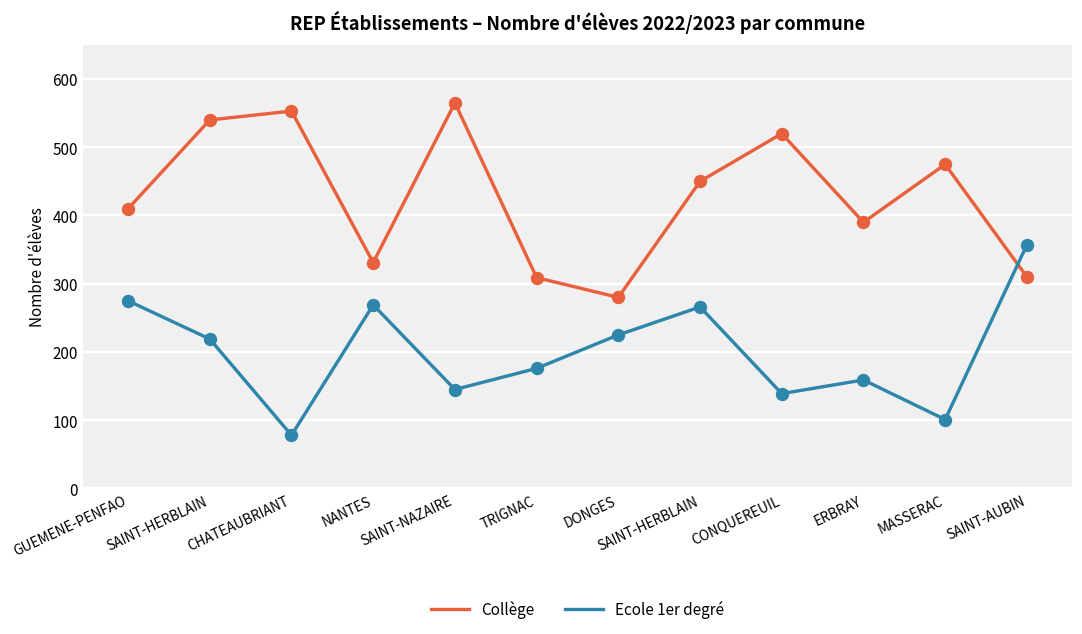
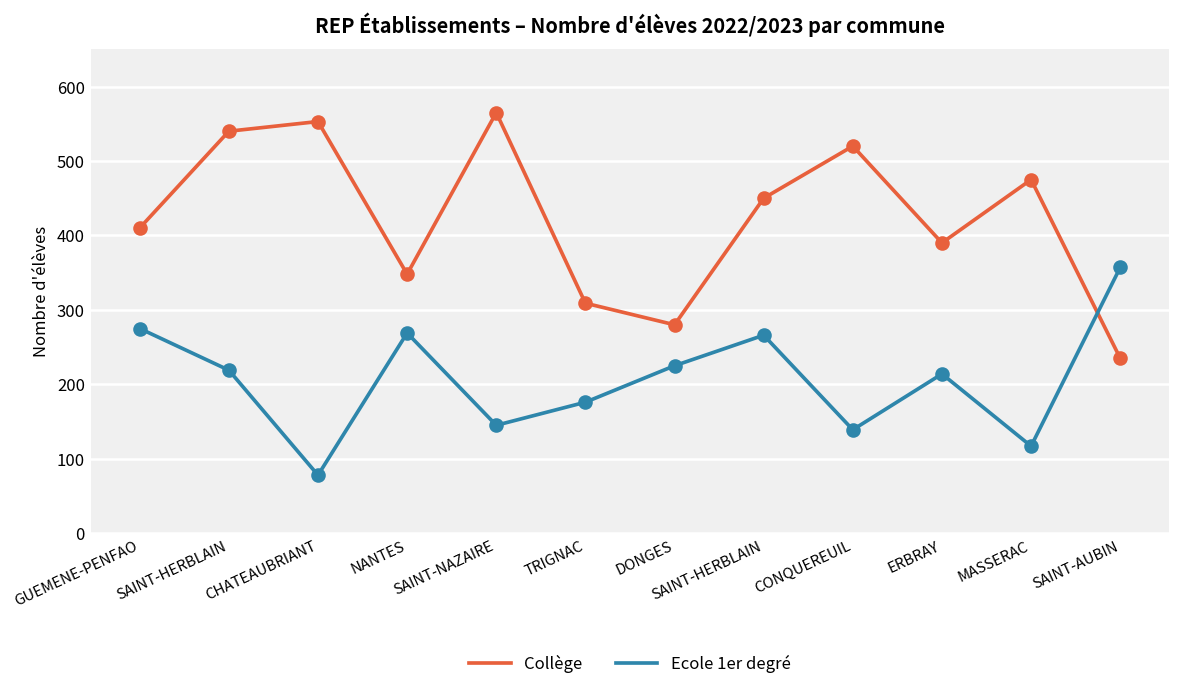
Collège, NANTES: 330 -> 350
Ecole 1er degré, ERBRAY: 160 -> 210
Ecole 1er degré, MASSERAC: 100 -> 120
Collège, SAINT-AUBIN: 310 -> 240
